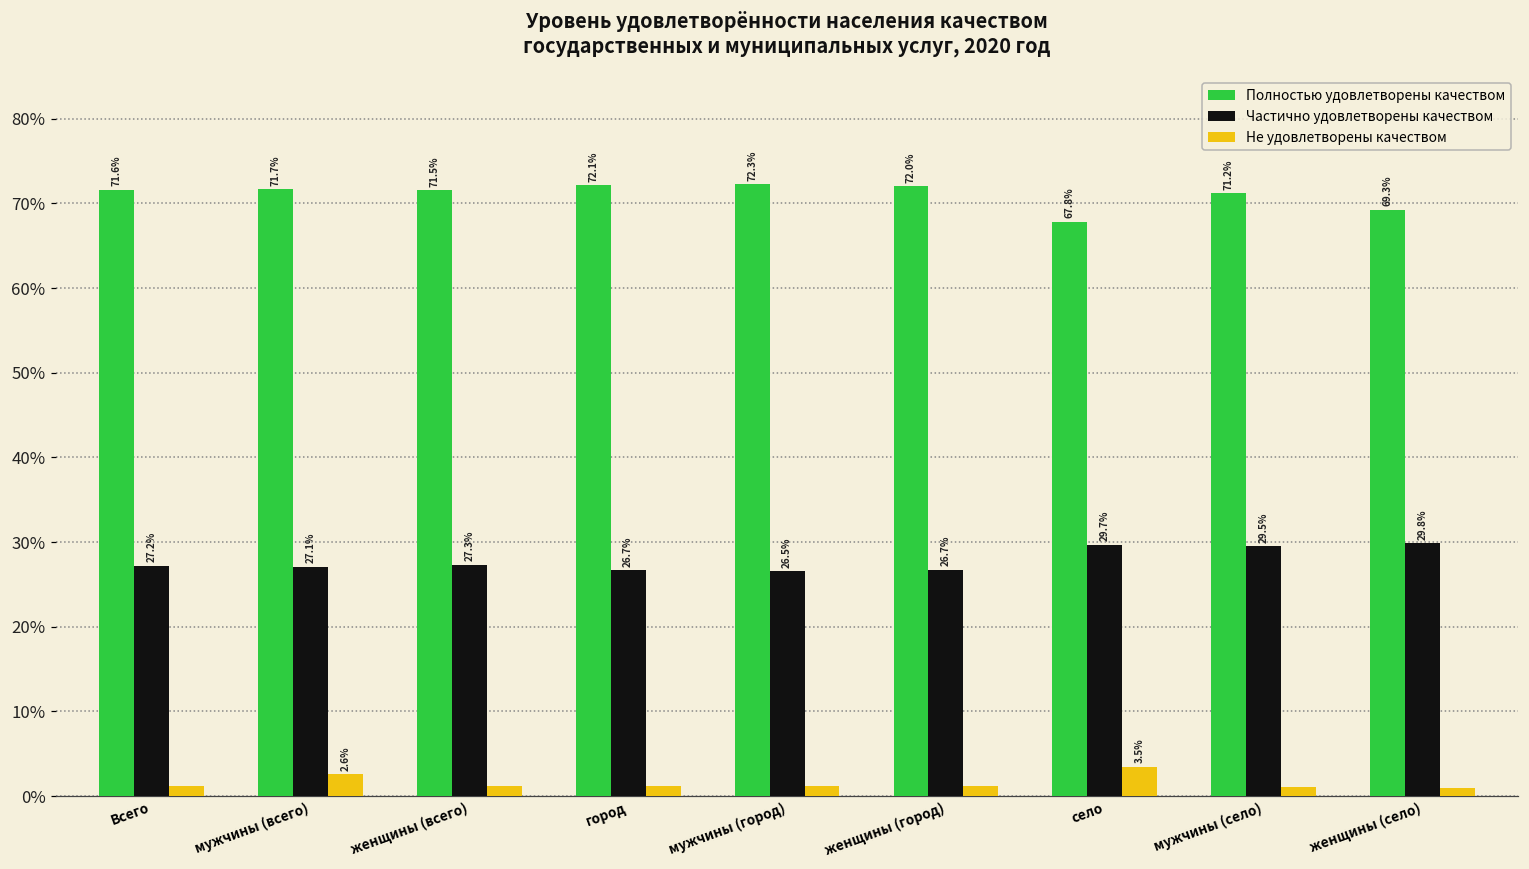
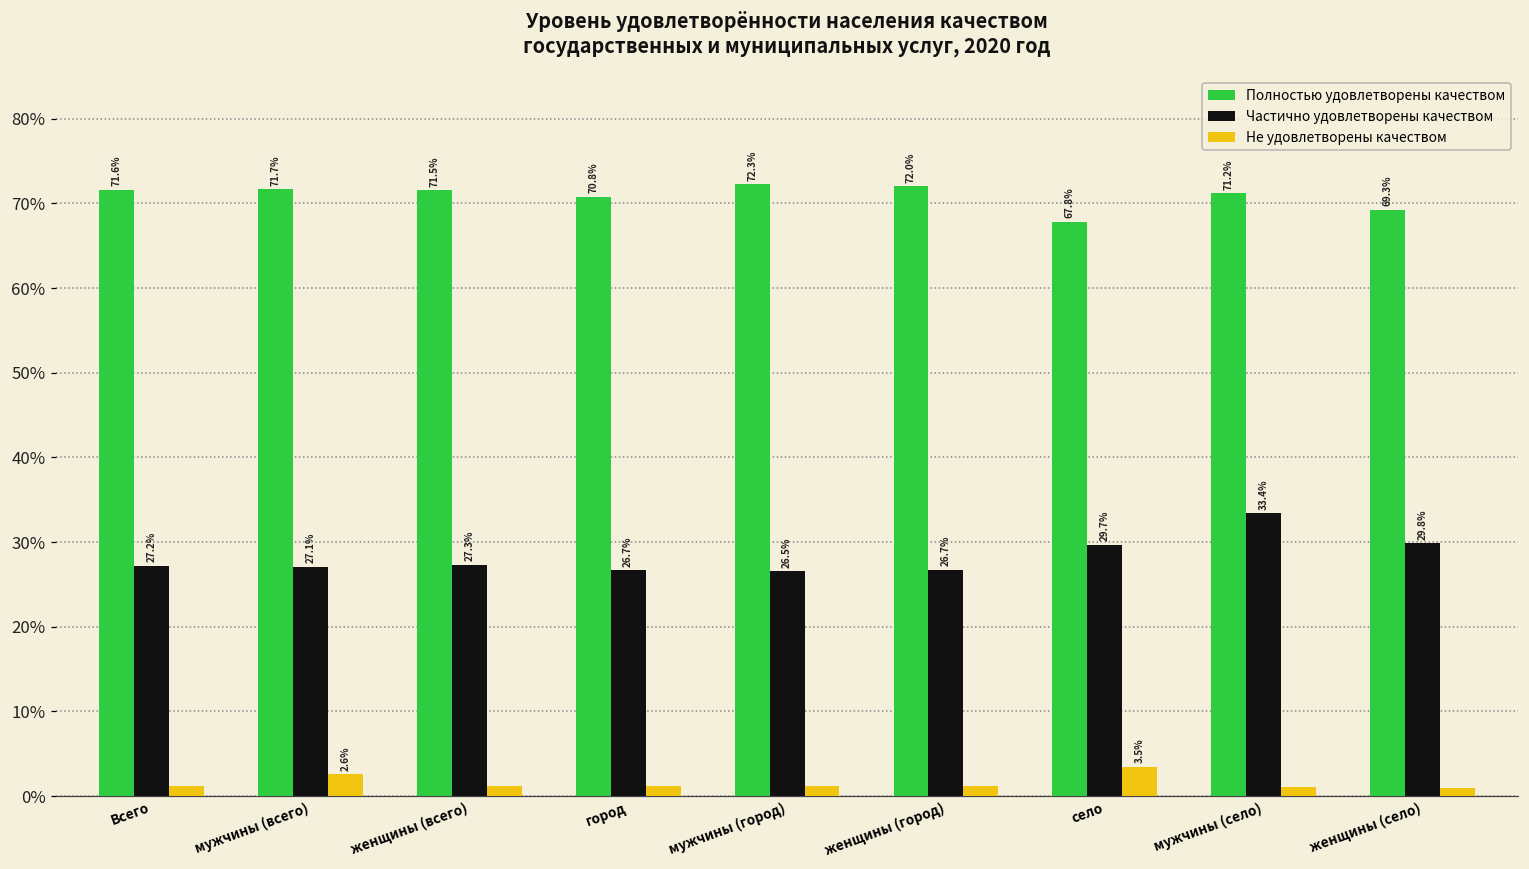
Полностью удовлетворены качеством, город: 72.1% -> 70.8%
Частично удовлетворены качеством, мужчины (село): 29.5% -> 33.4%
